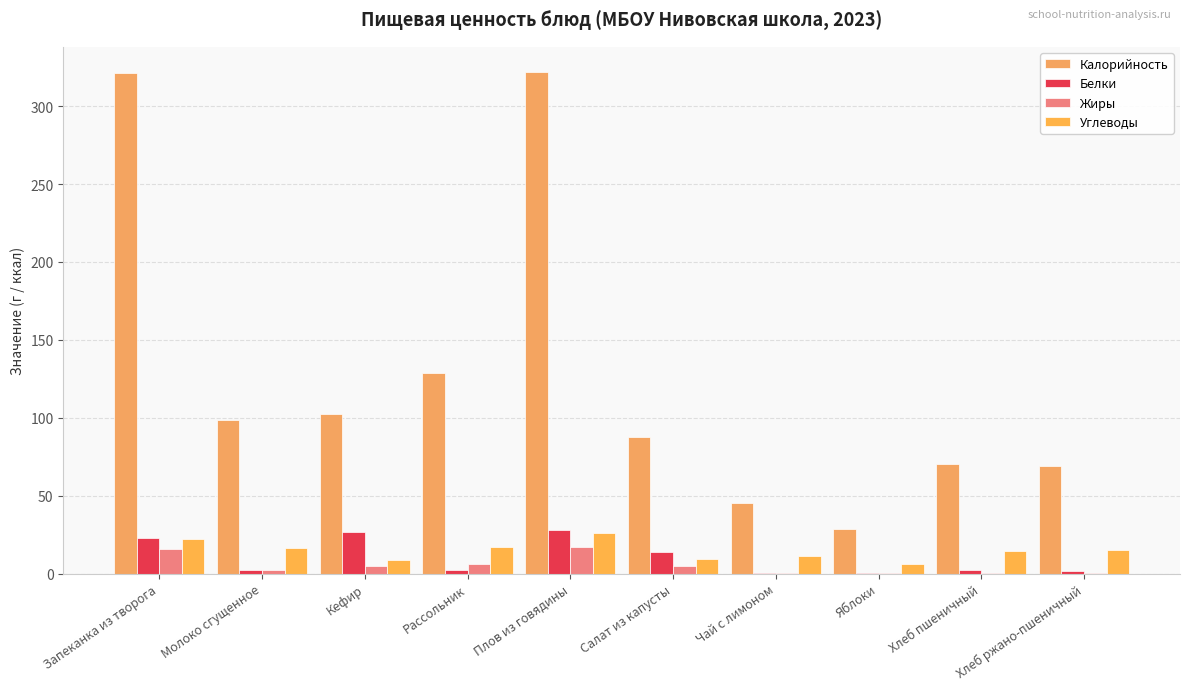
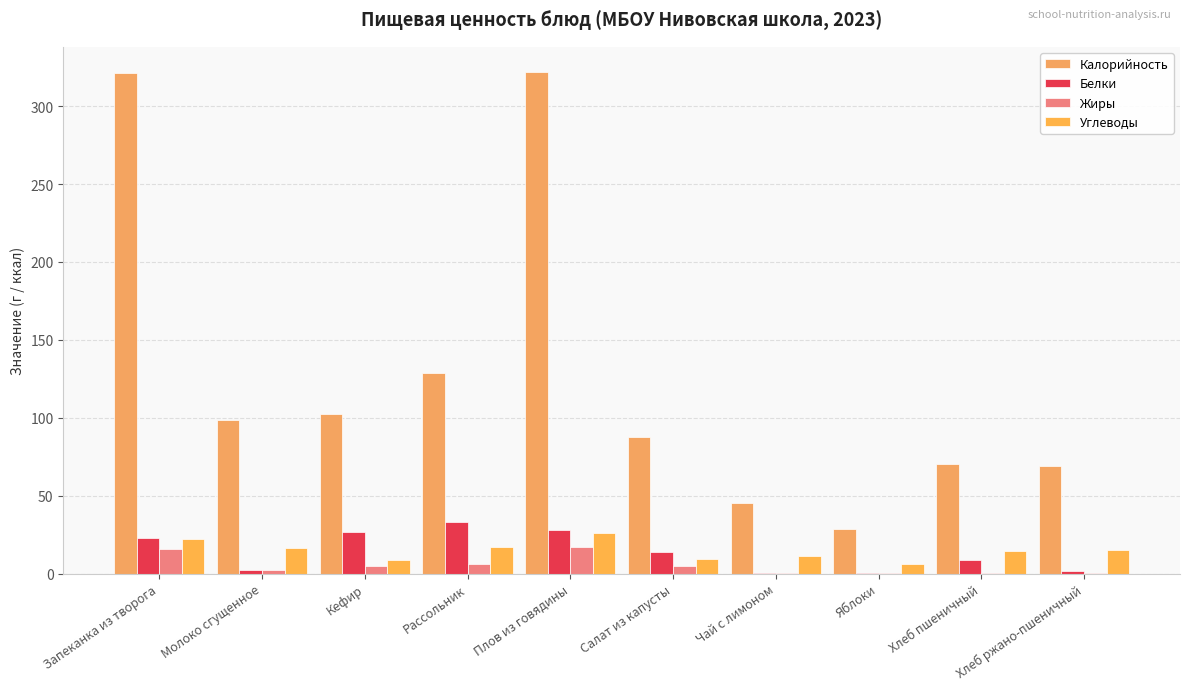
Белки, Рассольник: 2 -> 33
Белки, Хлеб пшеничный: 2 -> 9
